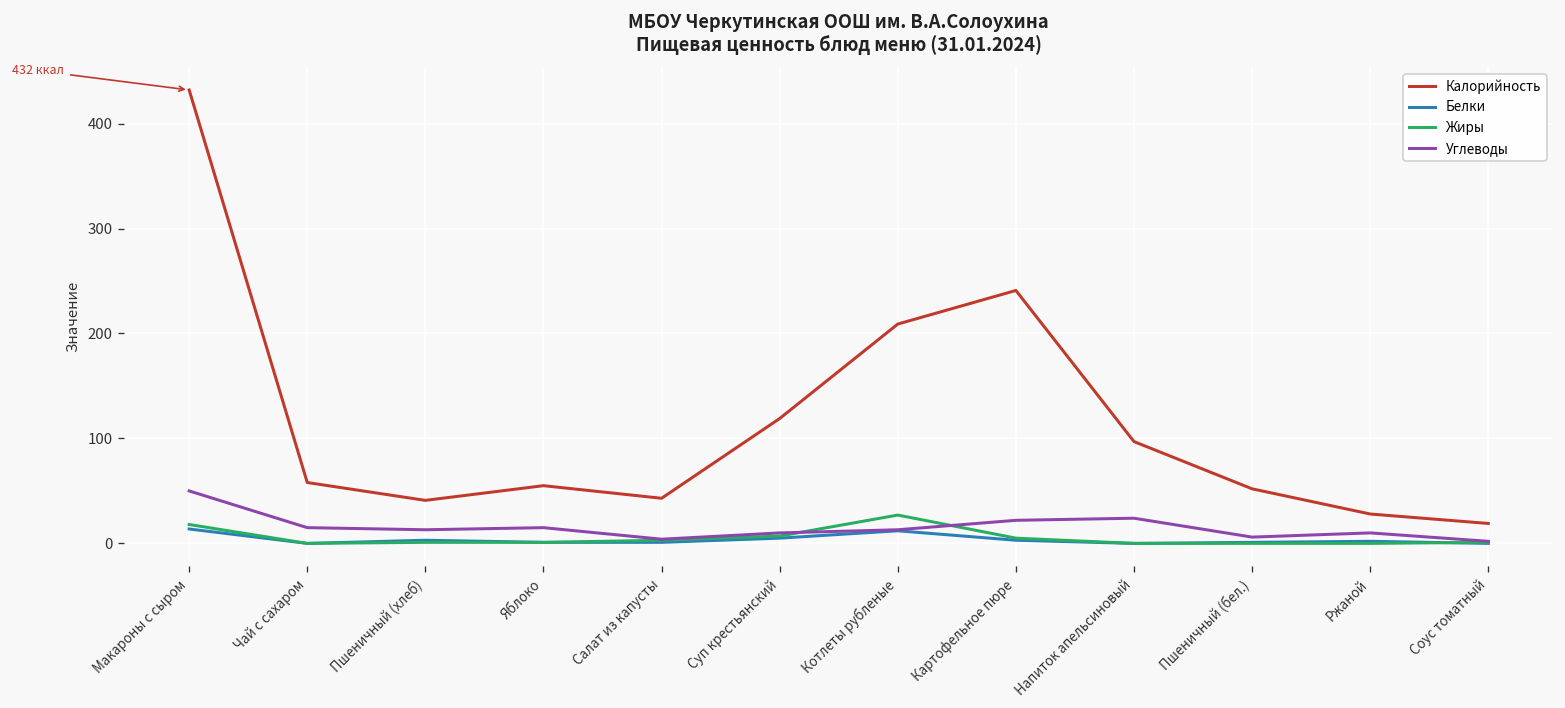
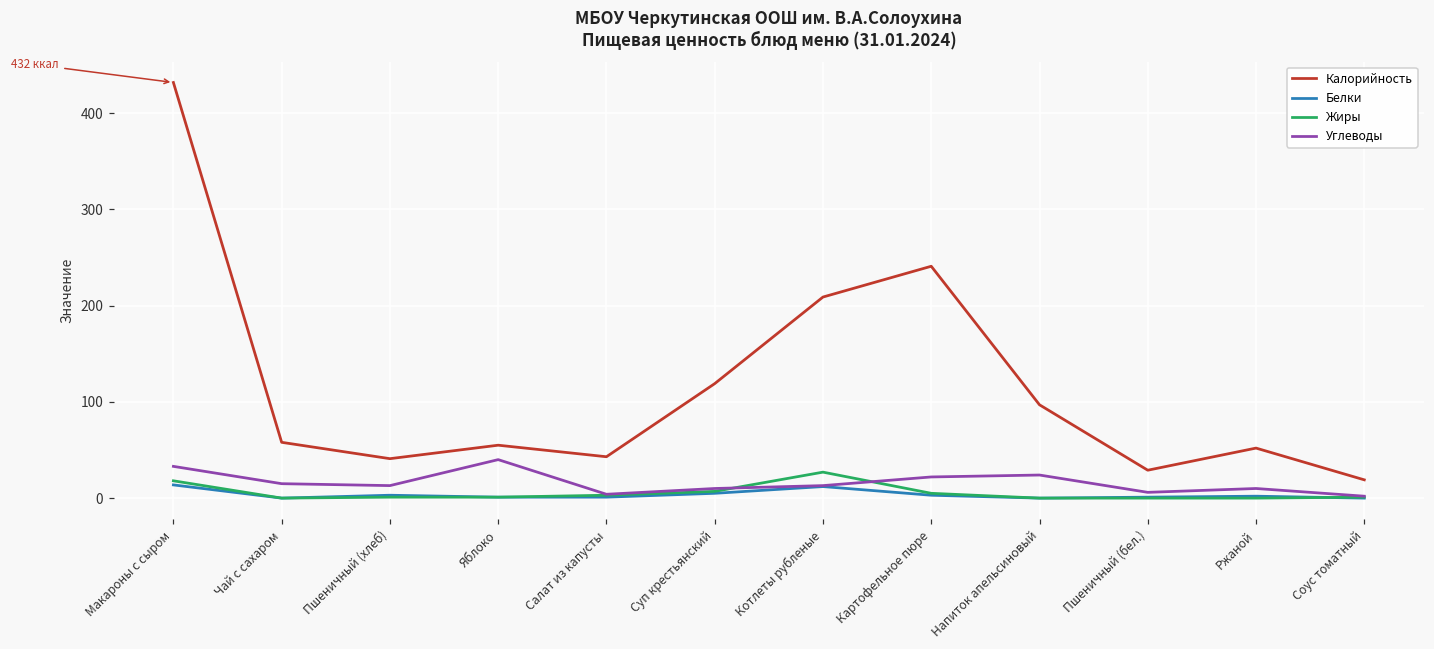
Углеводы, Макароны с сыром: 50 -> 30
Углеводы, Яблоко: 20 -> 40
Калорийность, Пшеничный (бел.): 50 -> 30
Калорийность, Ржаной: 30 -> 50
